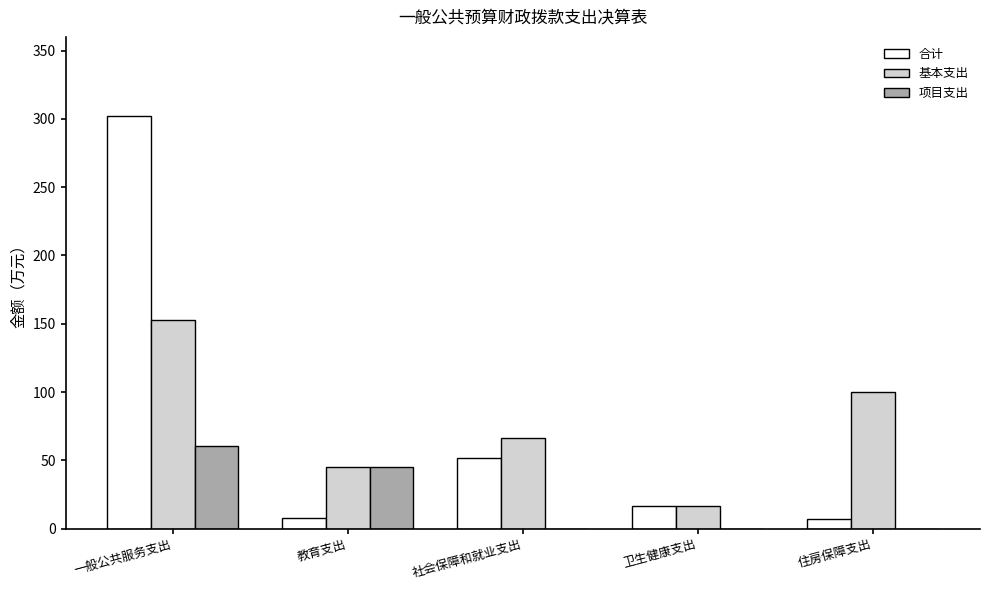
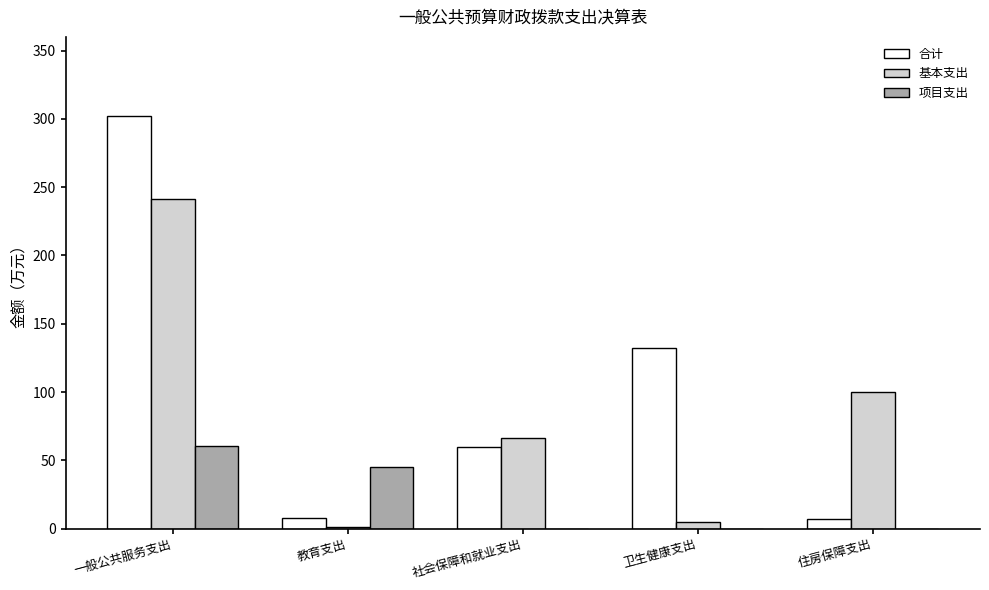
基本支出, 一般公共服务支出: 153 -> 241
基本支出, 教育支出: 45 -> 1
合计, 社会保障和就业支出: 52 -> 60
合计, 卫生健康支出: 17 -> 132
基本支出, 卫生健康支出: 17 -> 4
